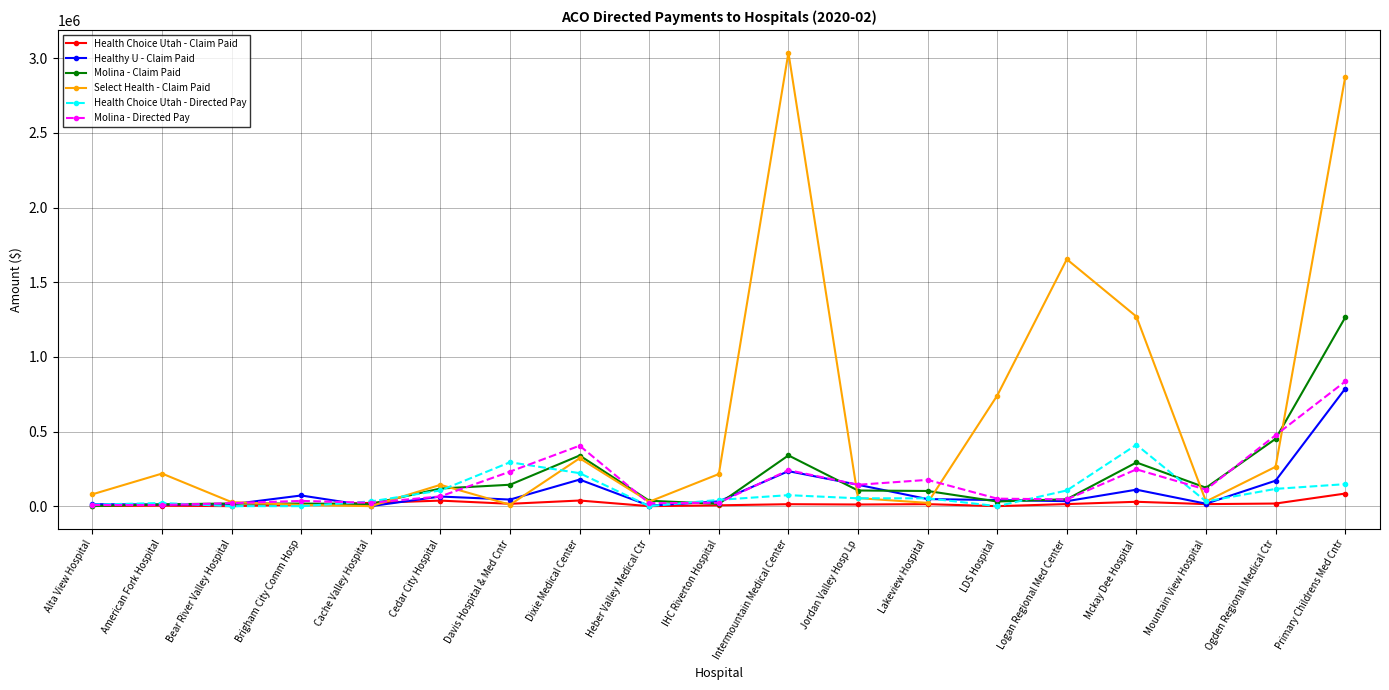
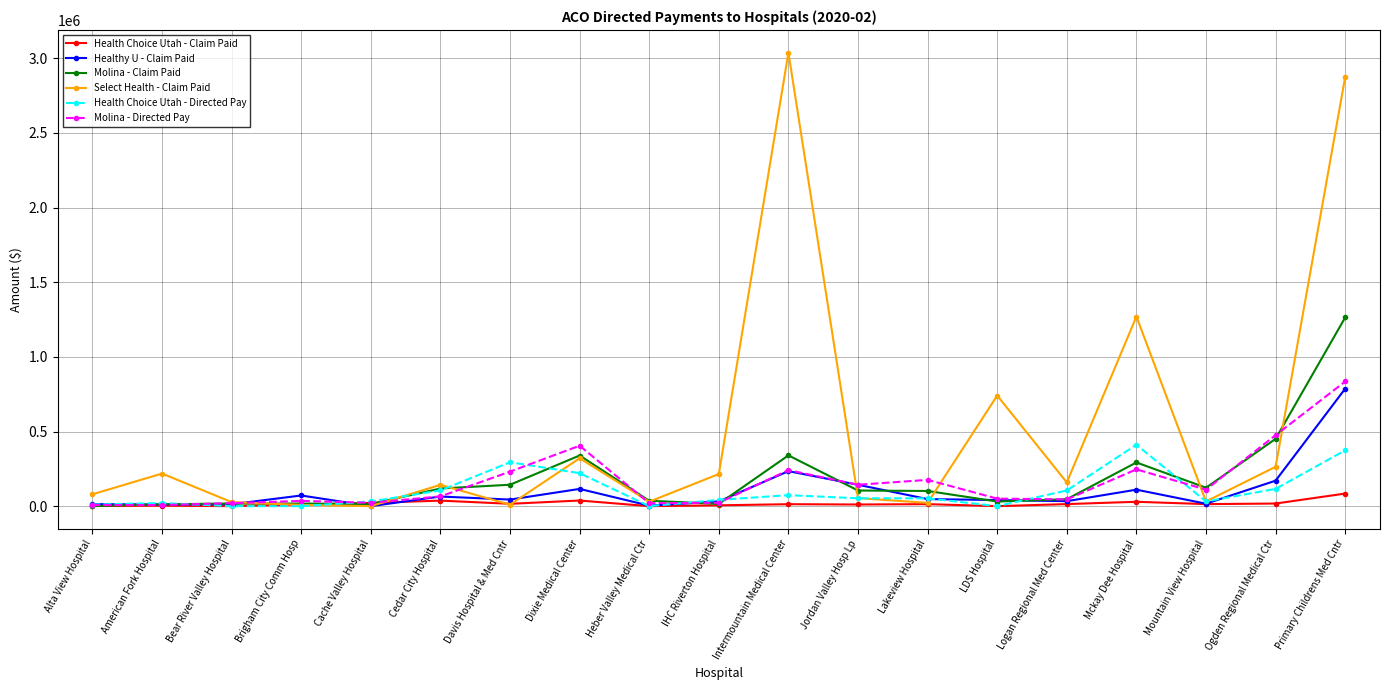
Healthy U - Claim Paid, Dixie Medical Center: 180000 -> 120000
Select Health - Claim Paid, Logan Regional Med Center: 1650000 -> 160000
Health Choice Utah - Directed Pay, Primary Childrens Med Cntr: 150000 -> 370000
